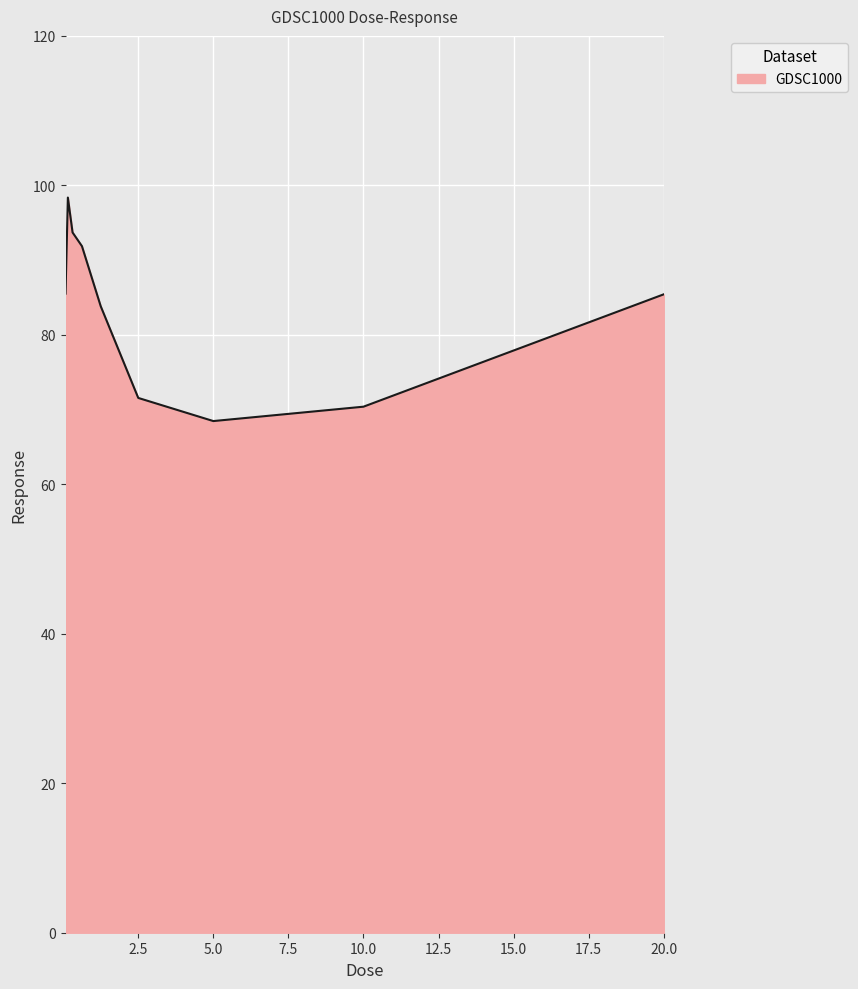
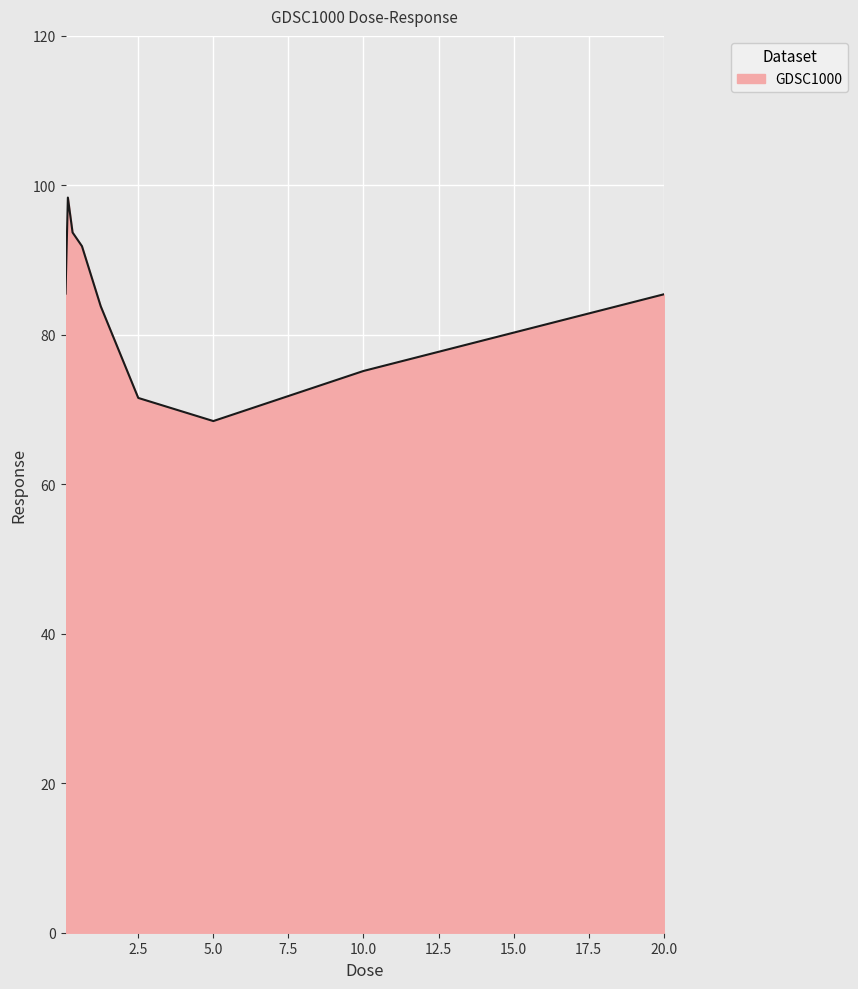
10.0: 70 -> 75
